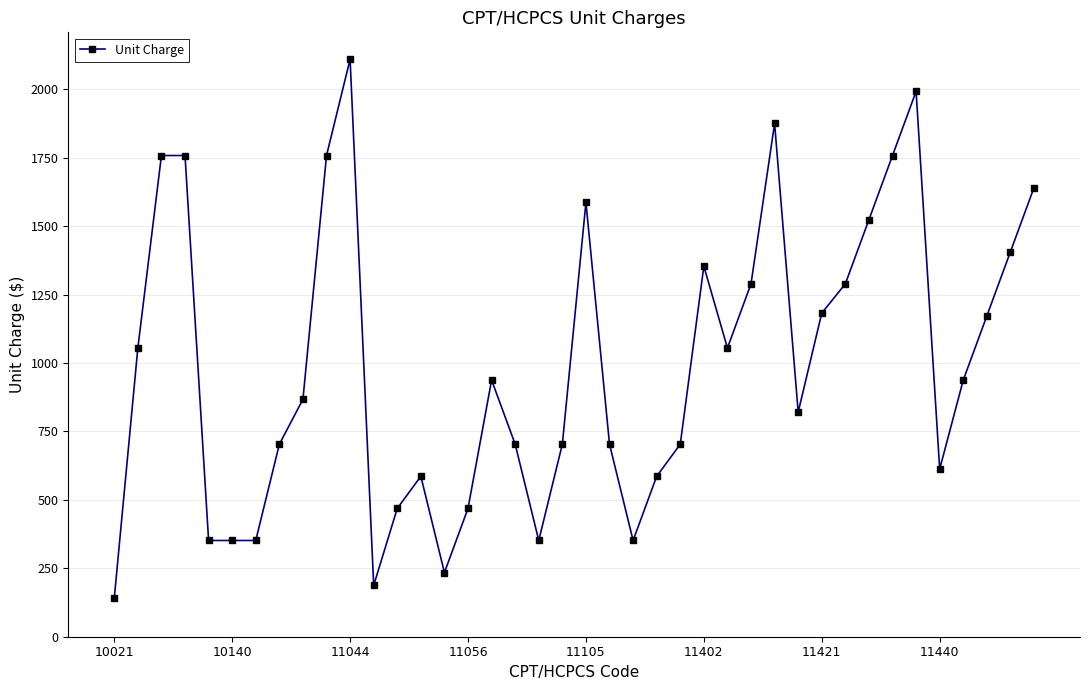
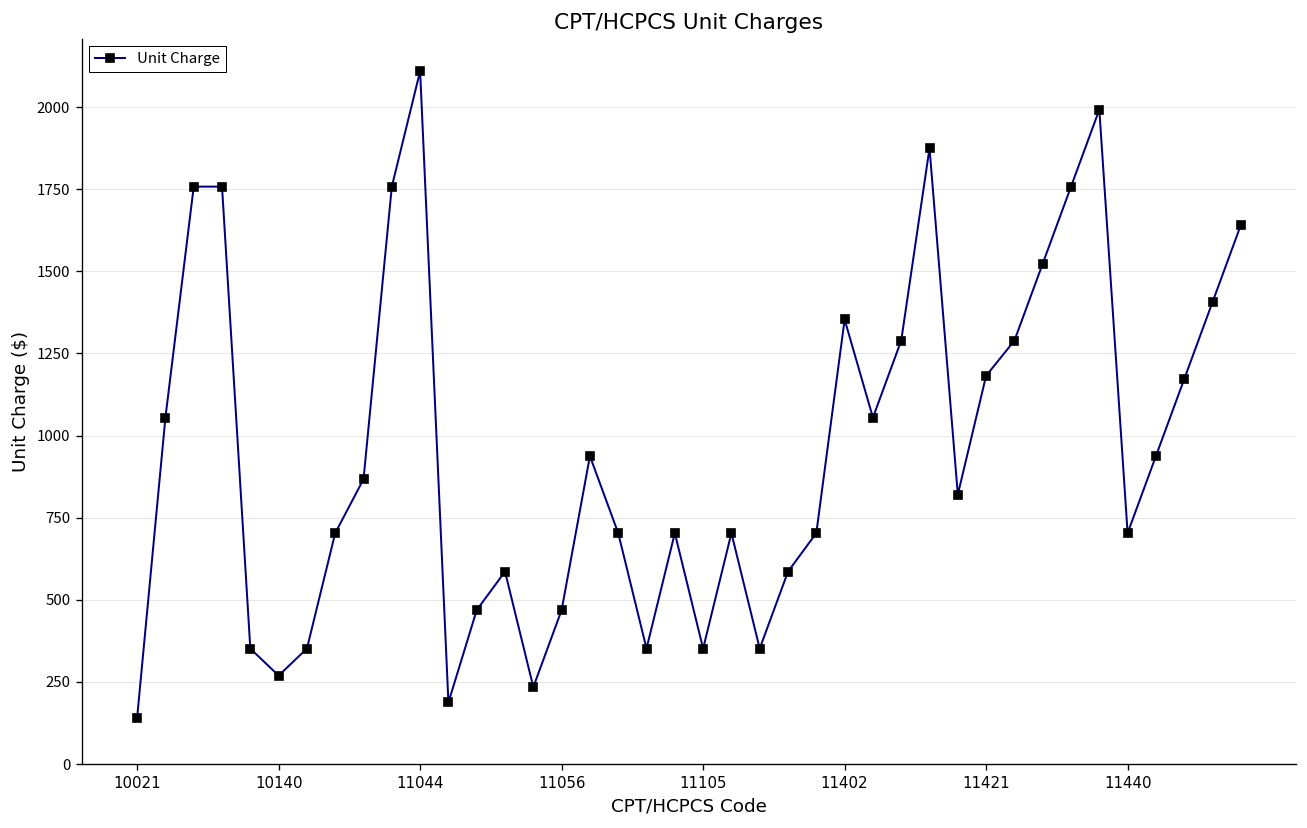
10140: 350 -> 270
11105: 1590 -> 350
11440: 610 -> 700
